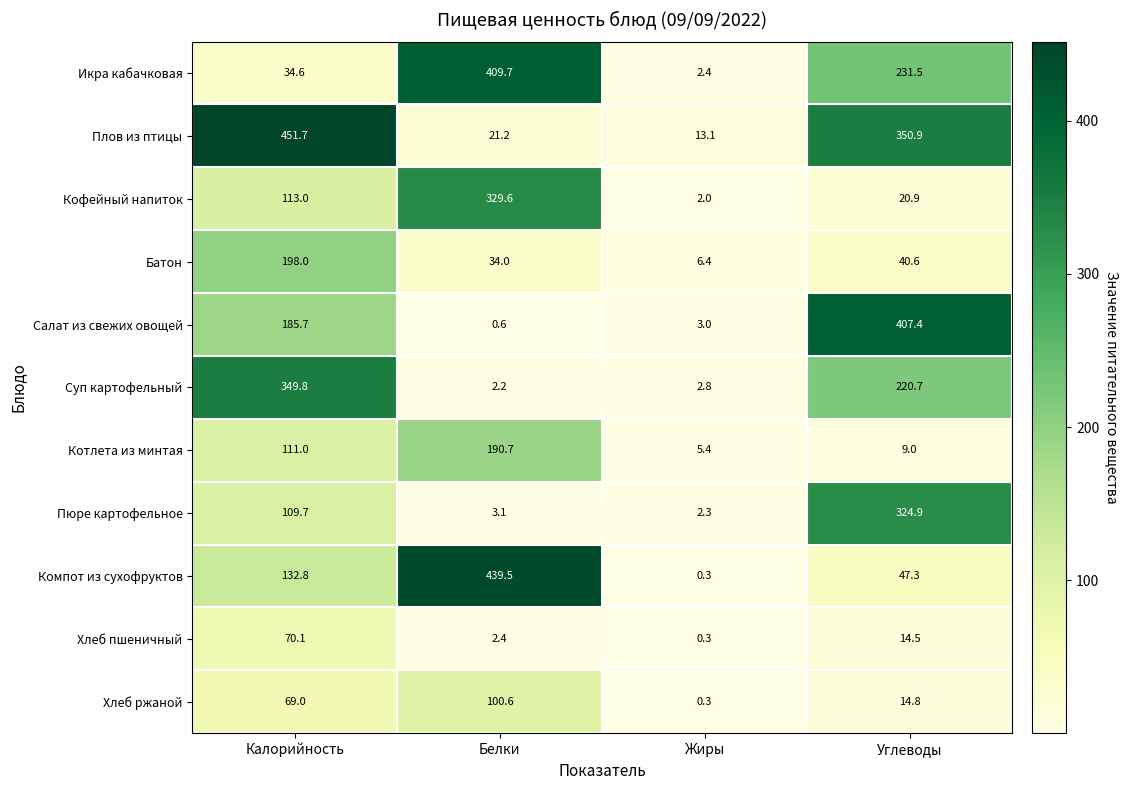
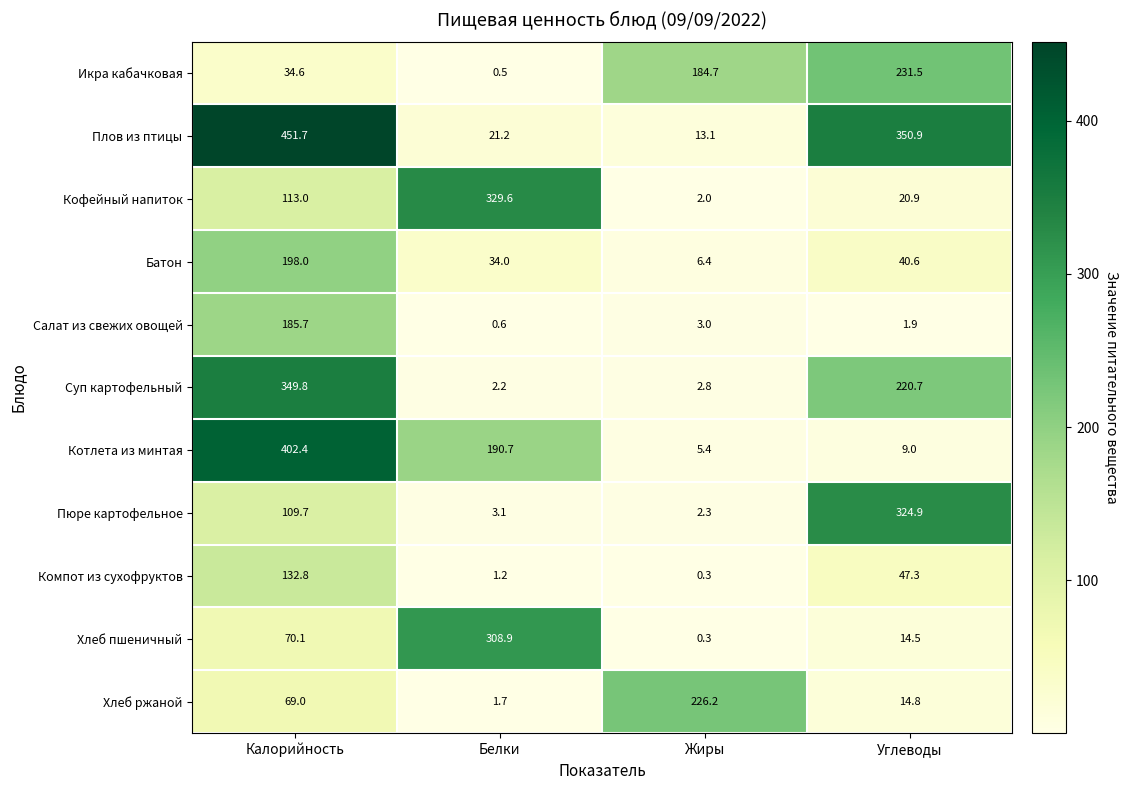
Икра кабачковая, Белки: 409.7 -> 0.5
Икра кабачковая, Жиры: 2.4 -> 184.7
Салат из свежих овощей, Углеводы: 407.4 -> 1.9
Котлета из минтая, Калорийность: 111.0 -> 402.4
Компот из сухофруктов, Белки: 439.5 -> 1.2
Хлеб пшеничный, Белки: 2.4 -> 308.9
Хлеб ржаной, Белки: 100.6 -> 1.7
Хлеб ржаной, Жиры: 0.3 -> 226.2
